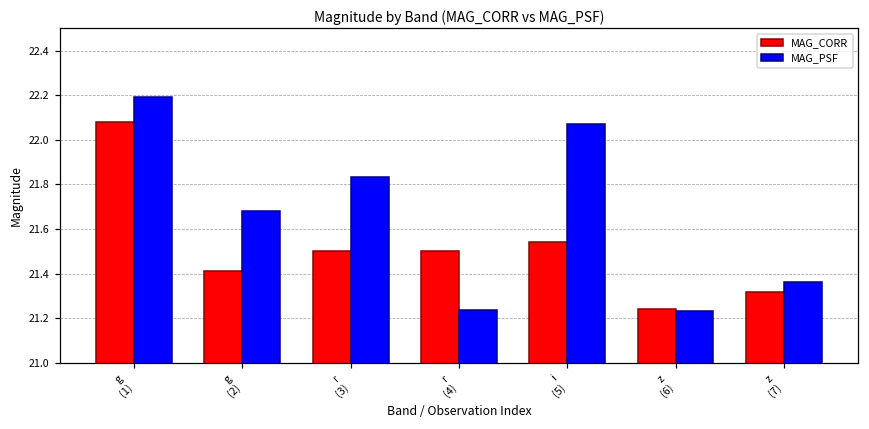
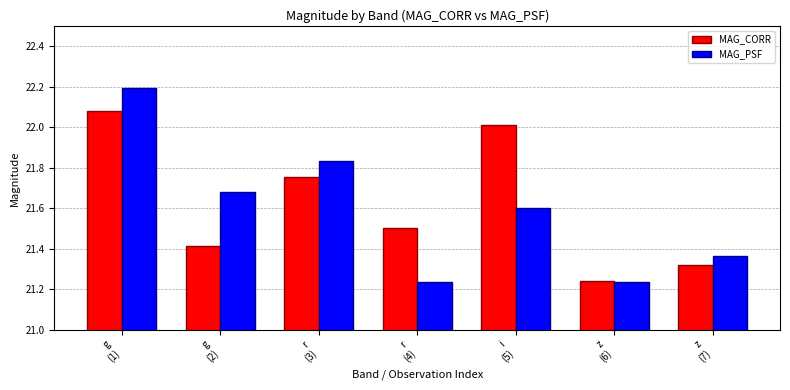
MAG_CORR, r (3): 21.50 -> 21.75
MAG_CORR, i (5): 21.54 -> 22.01
MAG_PSF, i (5): 22.07 -> 21.60
